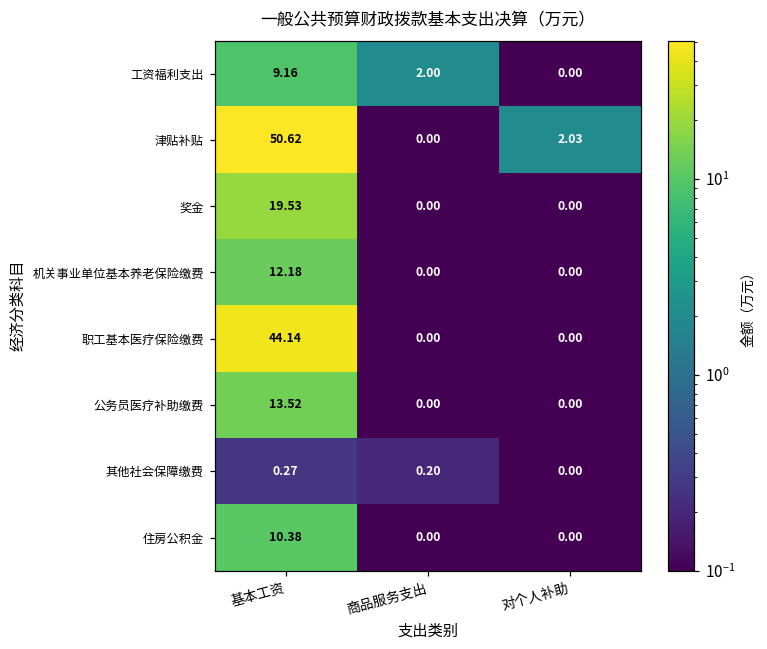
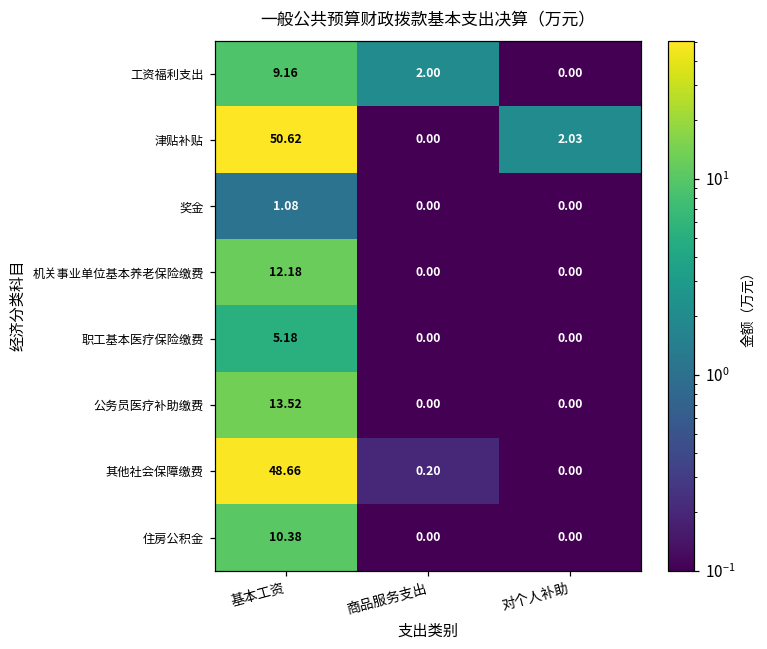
奖金, 基本工资: 19.53 -> 1.08
职工基本医疗保险缴费, 基本工资: 44.14 -> 5.18
其他社会保障缴费, 基本工资: 0.27 -> 48.66
